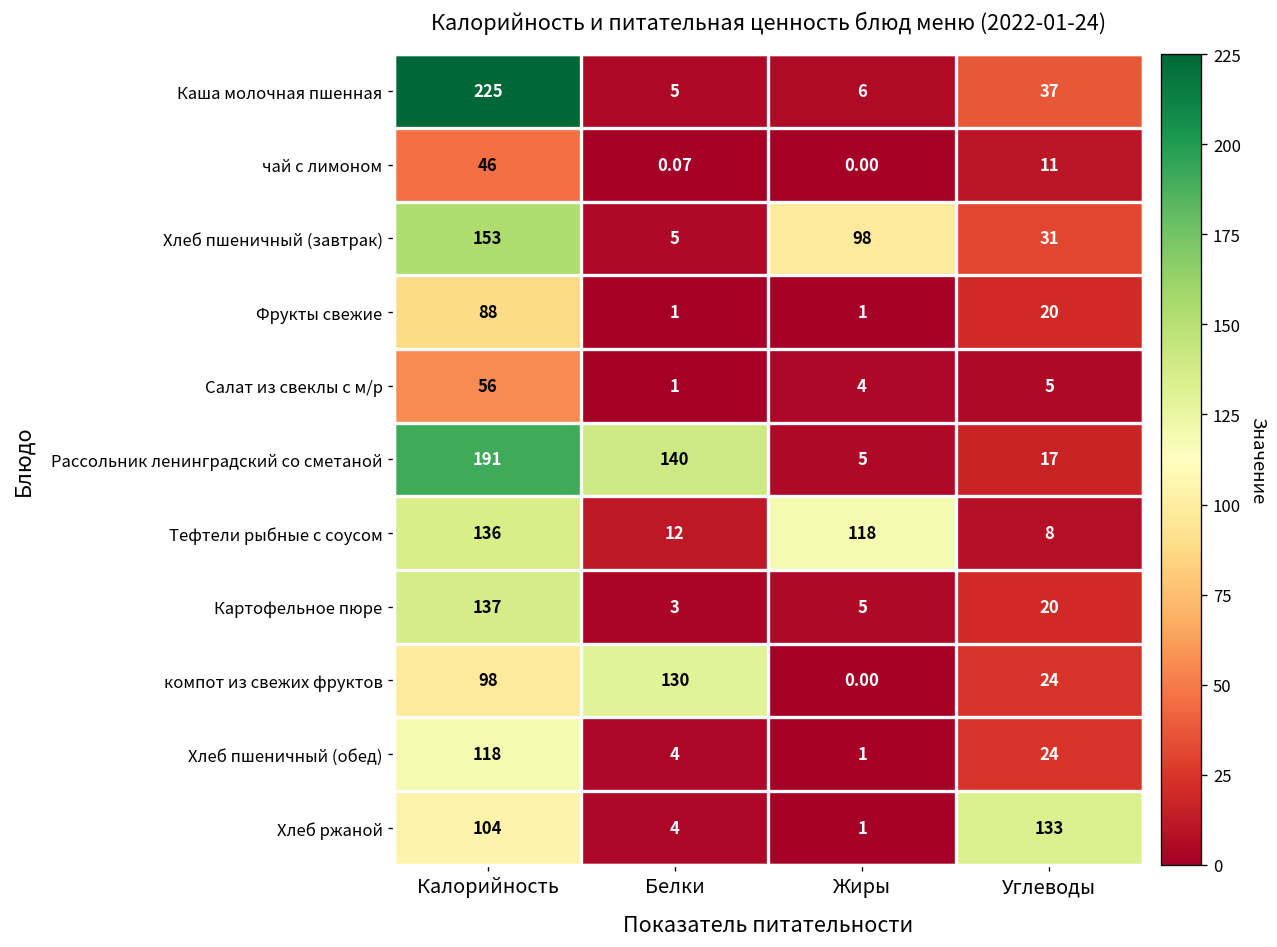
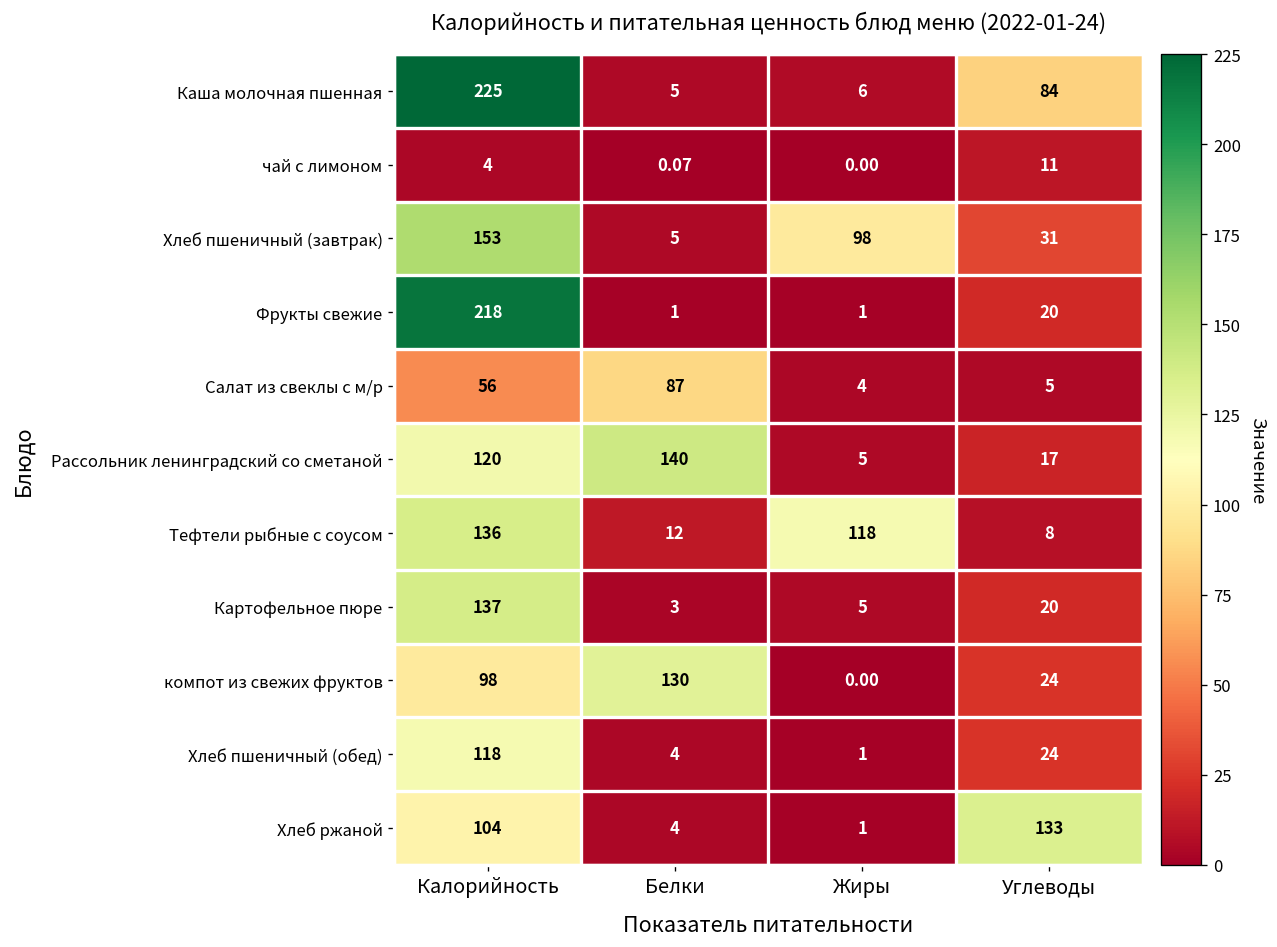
Каша молочная пшенная, Углеводы: 37 -> 84
чай с лимоном, Калорийность: 46 -> 4
Фрукты свежие, Калорийность: 88 -> 218
Салат из свеклы с м/р, Белки: 1 -> 87
Рассольник ленинградский со сметаной, Калорийность: 191 -> 120
